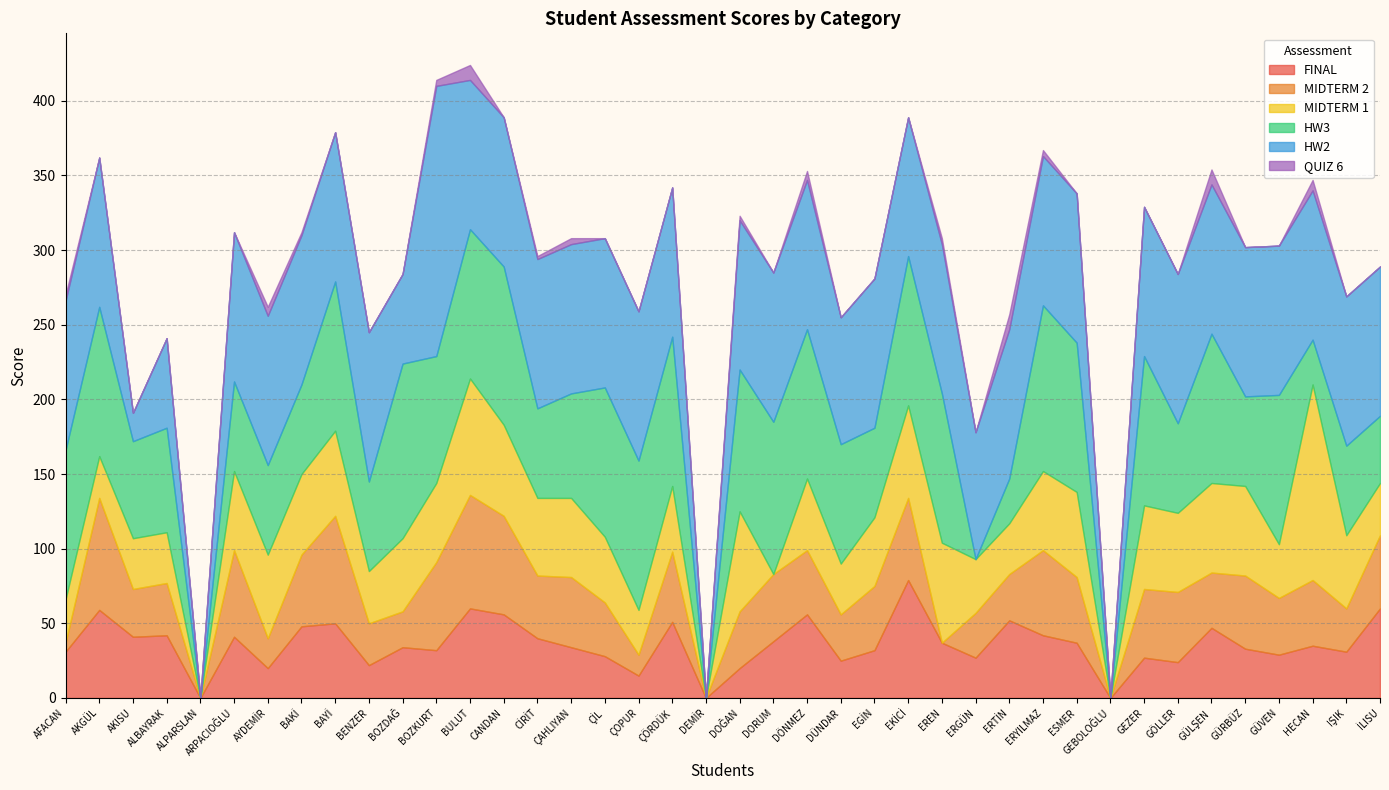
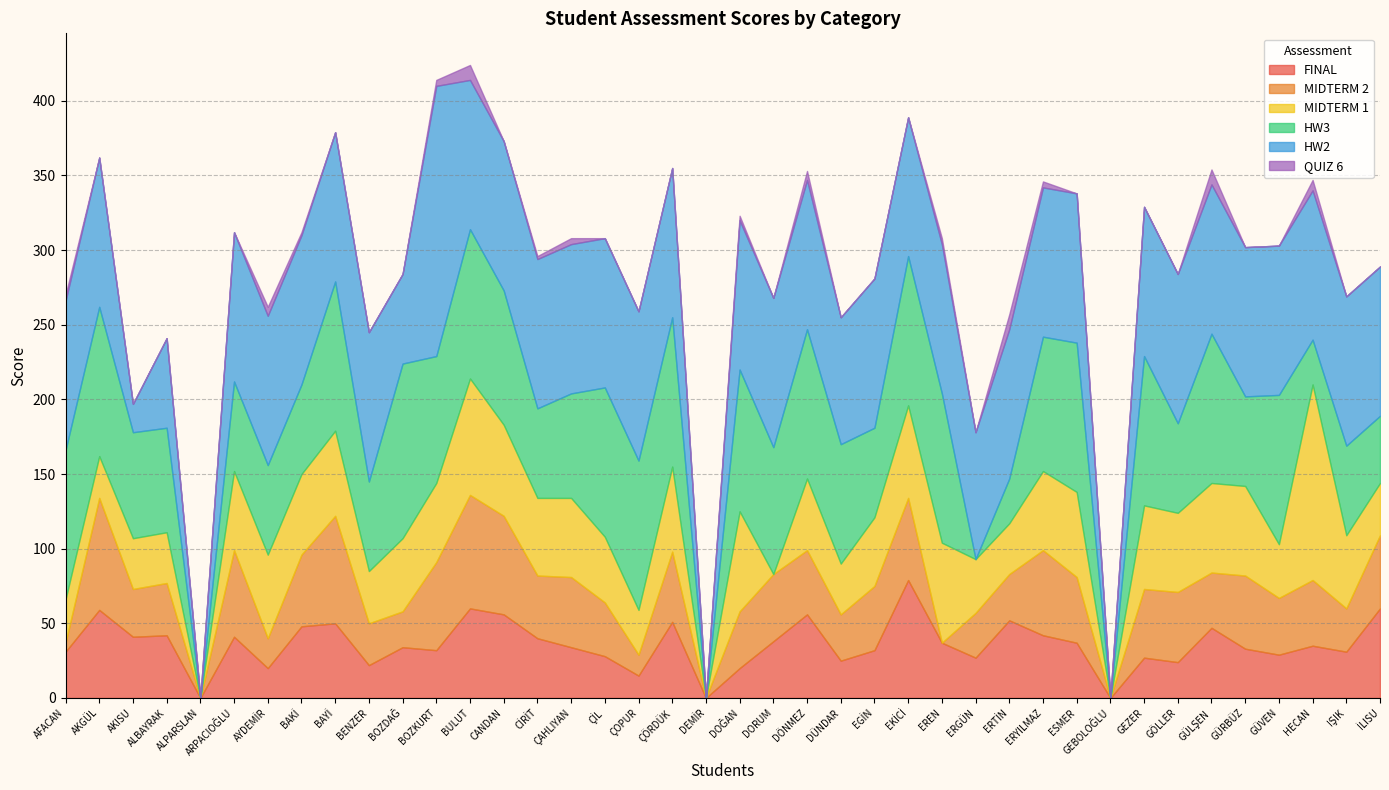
HW3, AKISU: 65 -> 71
HW3, CANDAN: 106 -> 90
MIDTERM 1, ÇÖRDÜK: 44 -> 57
HW3, DORUM: 102 -> 85
HW3, ERYILMAZ: 111 -> 90
